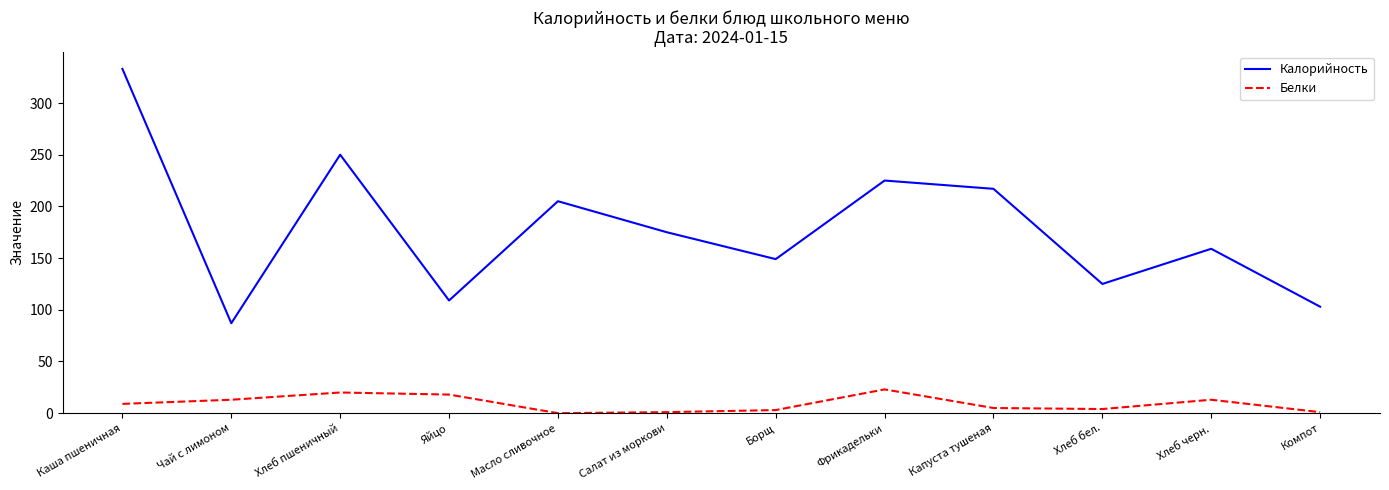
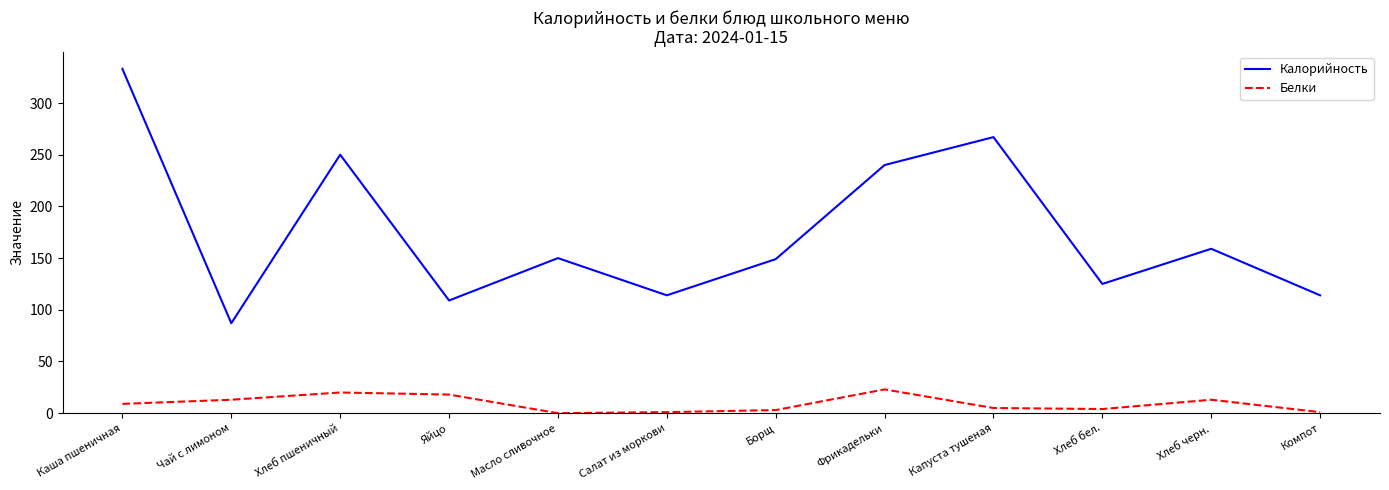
Калорийность, Масло сливочное: 205 -> 150
Калорийность, Салат из моркови: 175 -> 114
Калорийность, Фрикадельки: 225 -> 240
Калорийность, Капуста тушеная: 217 -> 267
Калорийность, Компот: 103 -> 114
